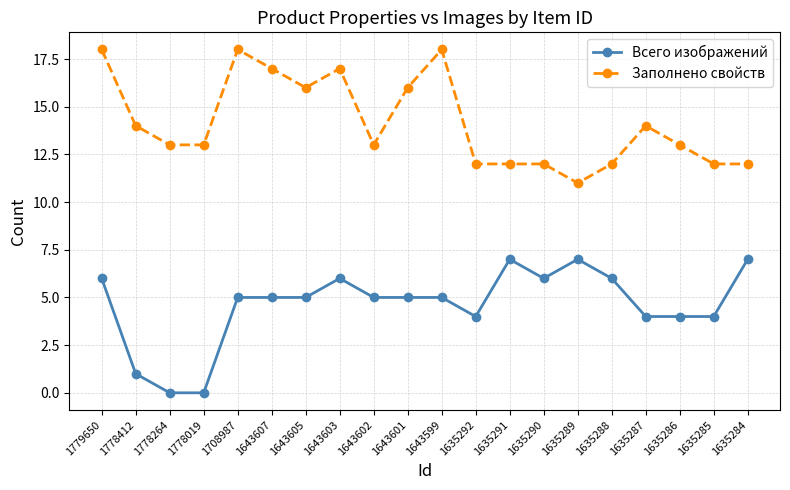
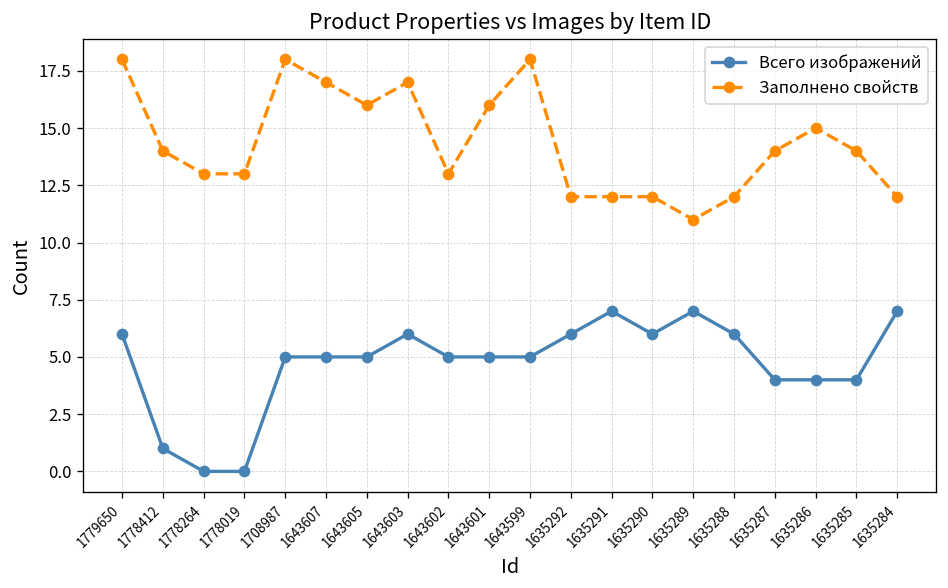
Всего изображений, 1635292: 4 -> 6
Заполнено свойств, 1635286: 13 -> 15
Заполнено свойств, 1635285: 12 -> 14
